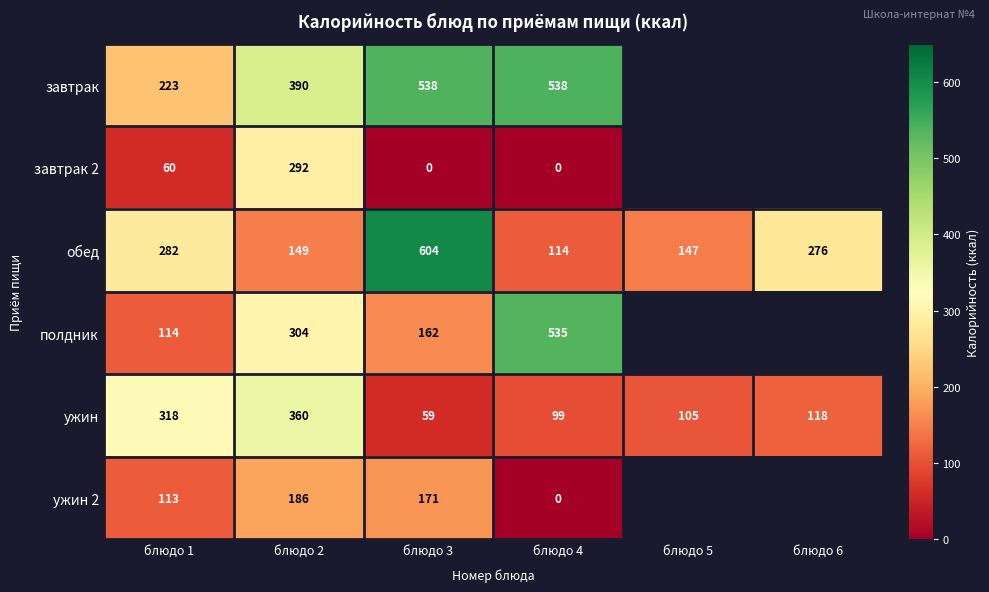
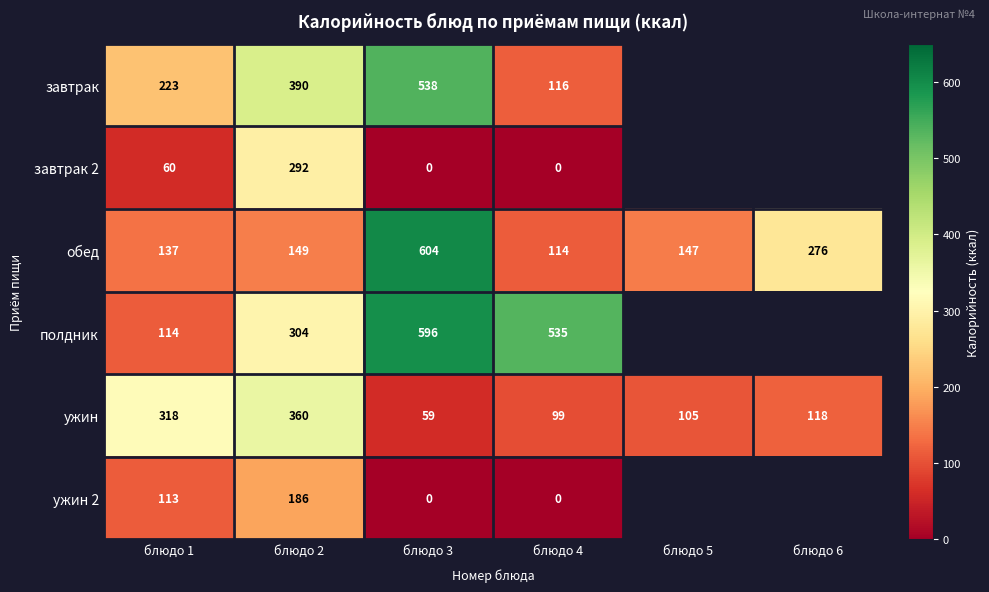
завтрак, блюдо 4: 538 -> 116
обед, блюдо 1: 282 -> 137
полдник, блюдо 3: 162 -> 596
ужин 2, блюдо 3: 171 -> 0
